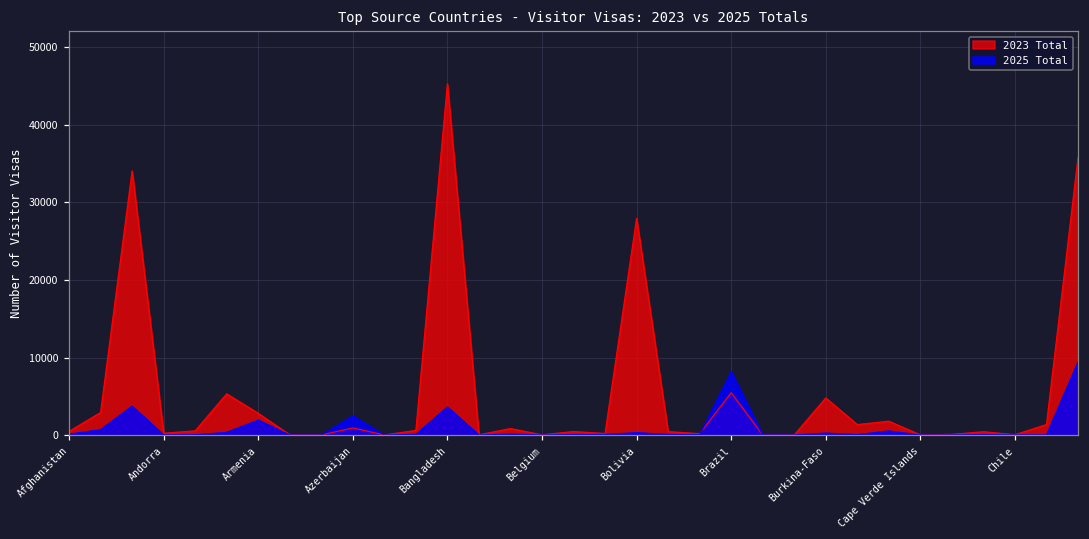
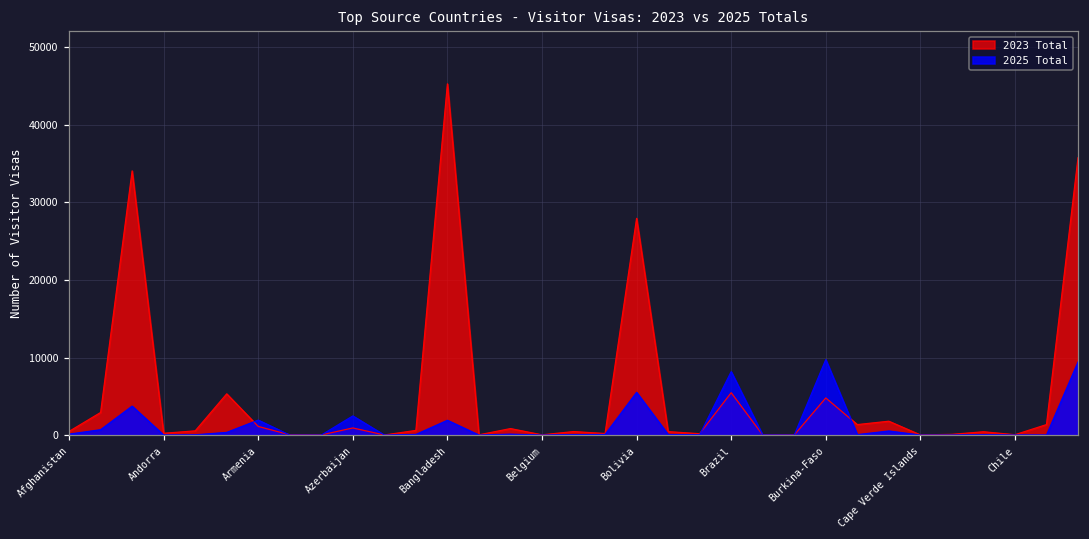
2023 Total, Armenia: 3000 -> 1000
2025 Total, Bangladesh: 4000 -> 2000
2025 Total, Bolivia: 0 -> 6000
2025 Total, Burkina-Faso: 0 -> 10000
